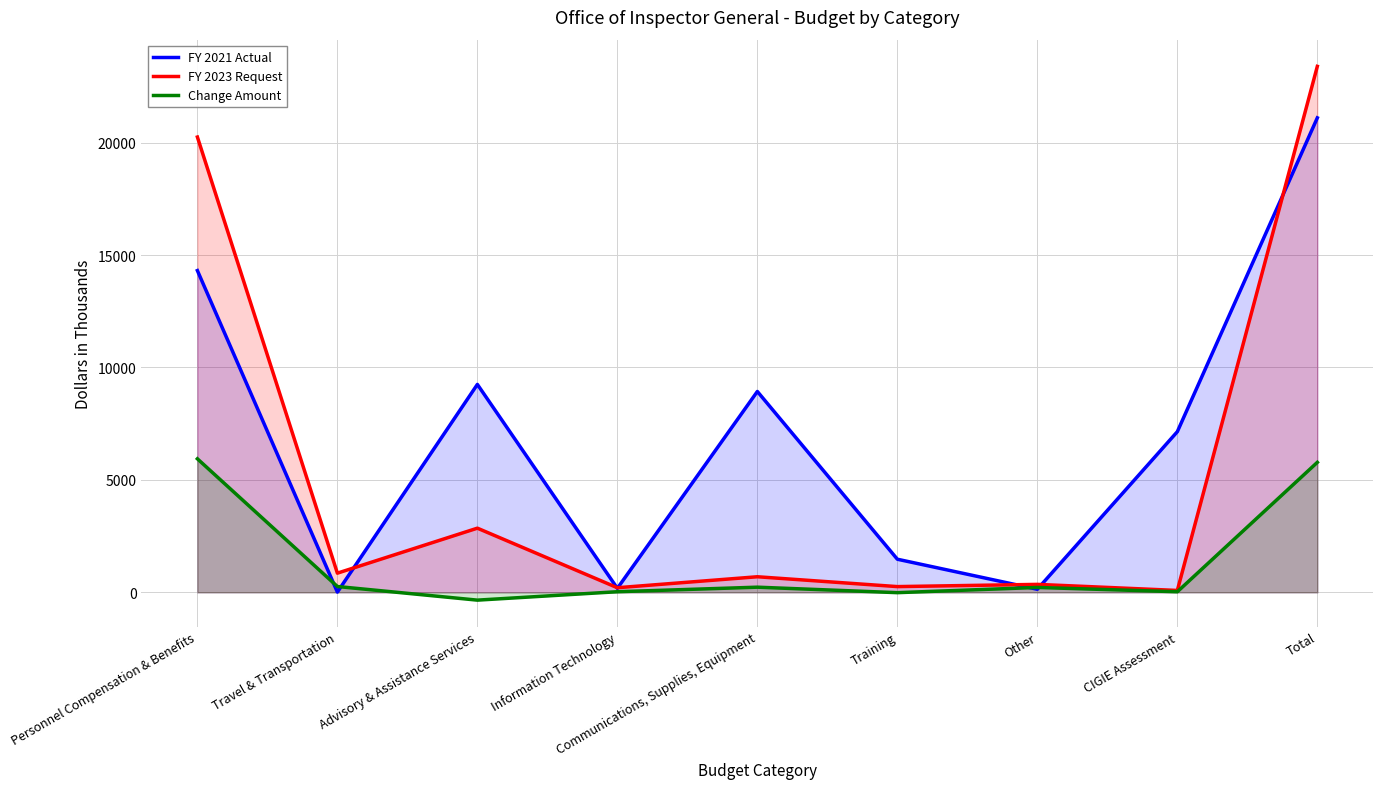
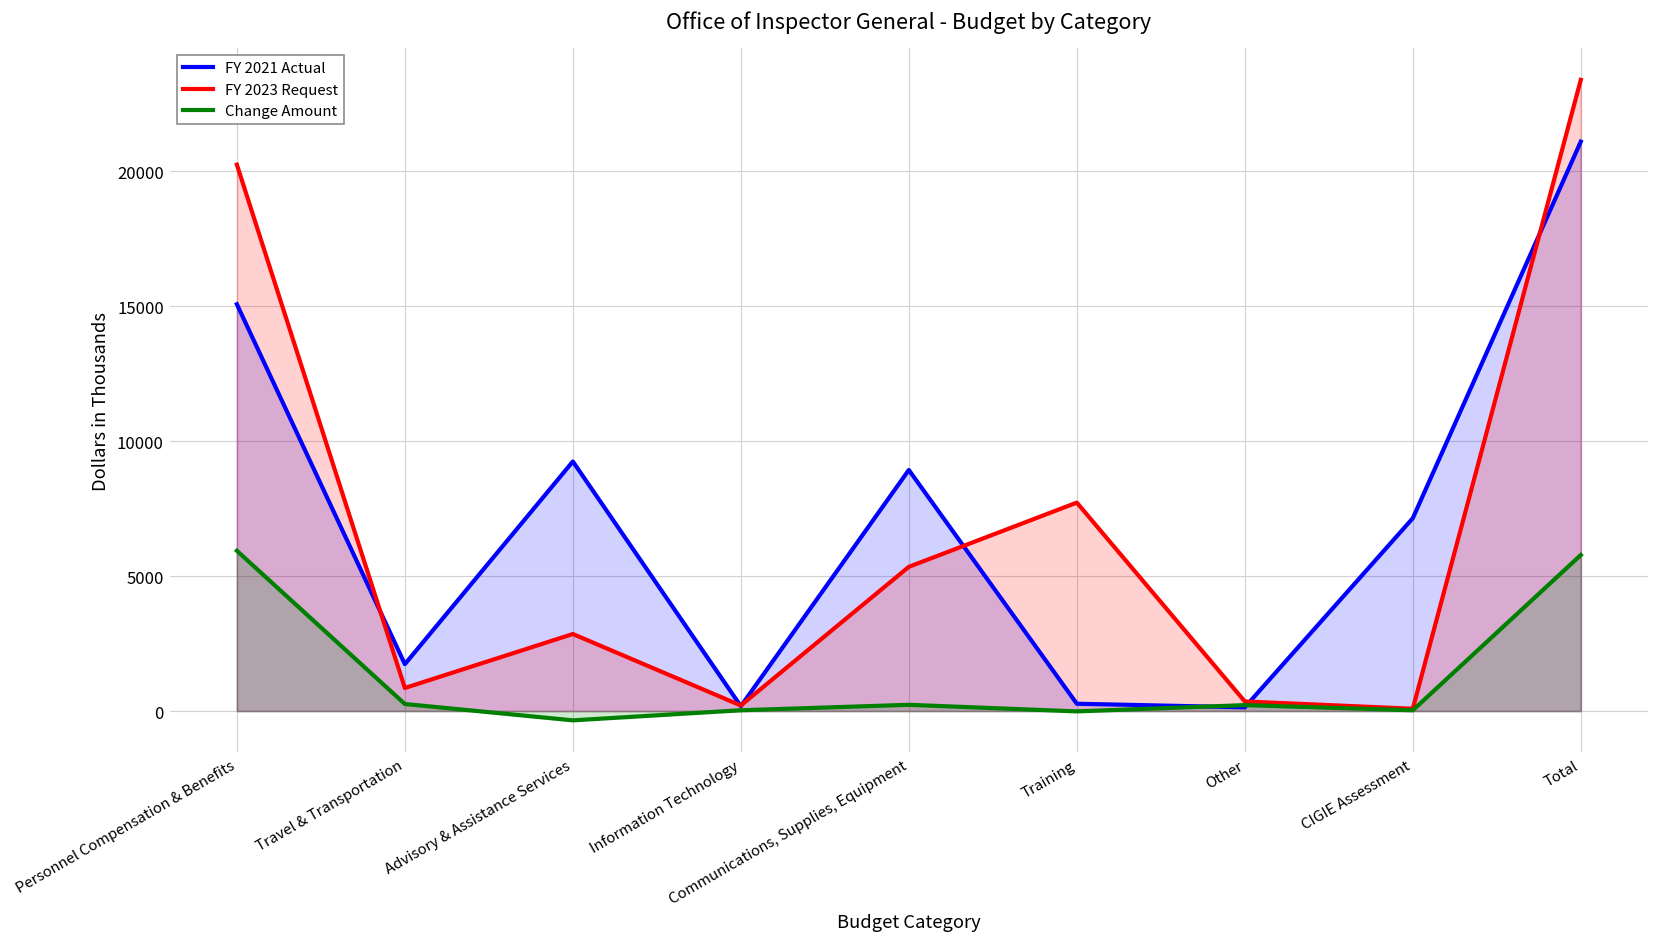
FY 2021 Actual, Personnel Compensation & Benefits: 14300 -> 15100
FY 2021 Actual, Travel & Transportation: 0 -> 1700
FY 2023 Request, Communications, Supplies, Equipment: 700 -> 5300
FY 2021 Actual, Training: 1500 -> 300
FY 2023 Request, Training: 300 -> 7700
